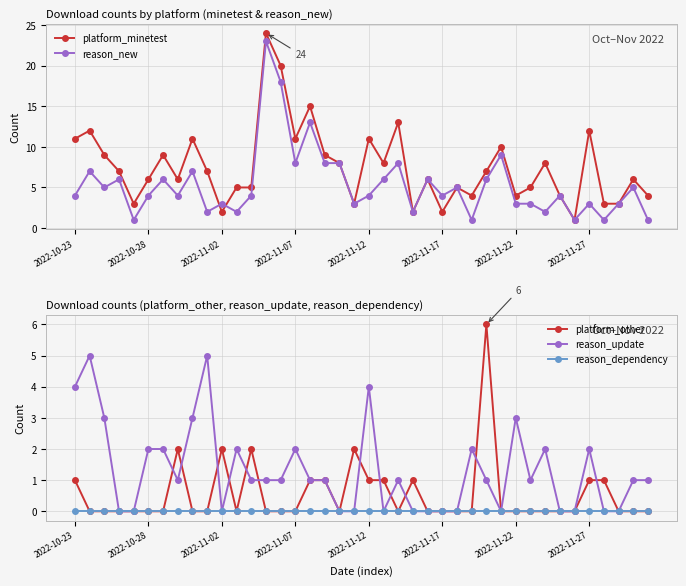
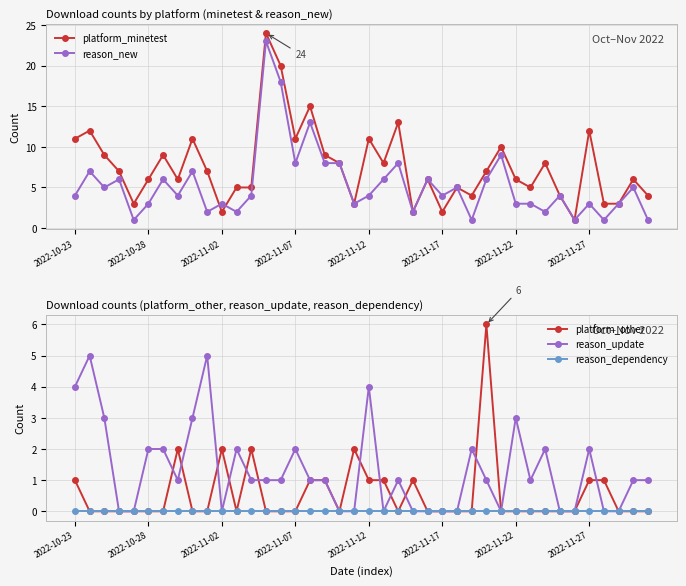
Download counts by platform (minetest & reason_new), reason_new, 2022-10-28: 4 -> 3
Download counts by platform (minetest & reason_new), platform_minetest, 2022-11-22: 4 -> 6
